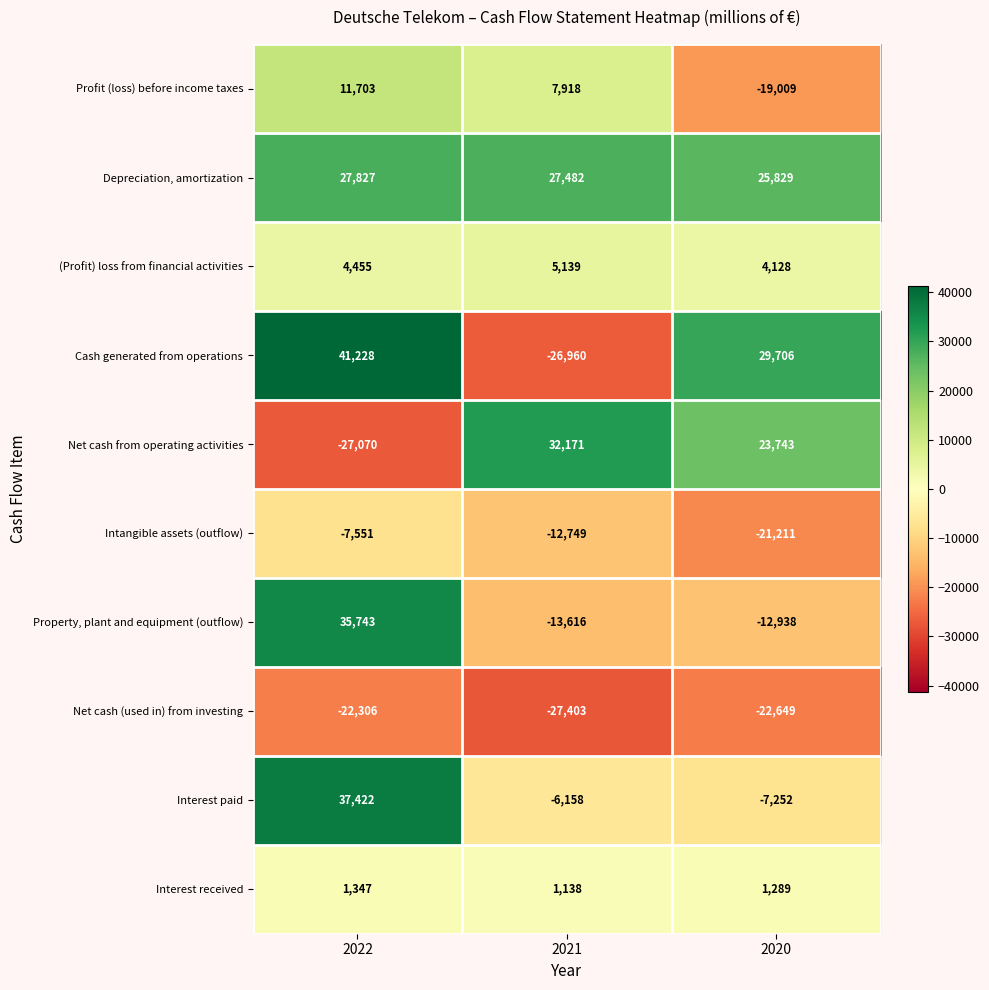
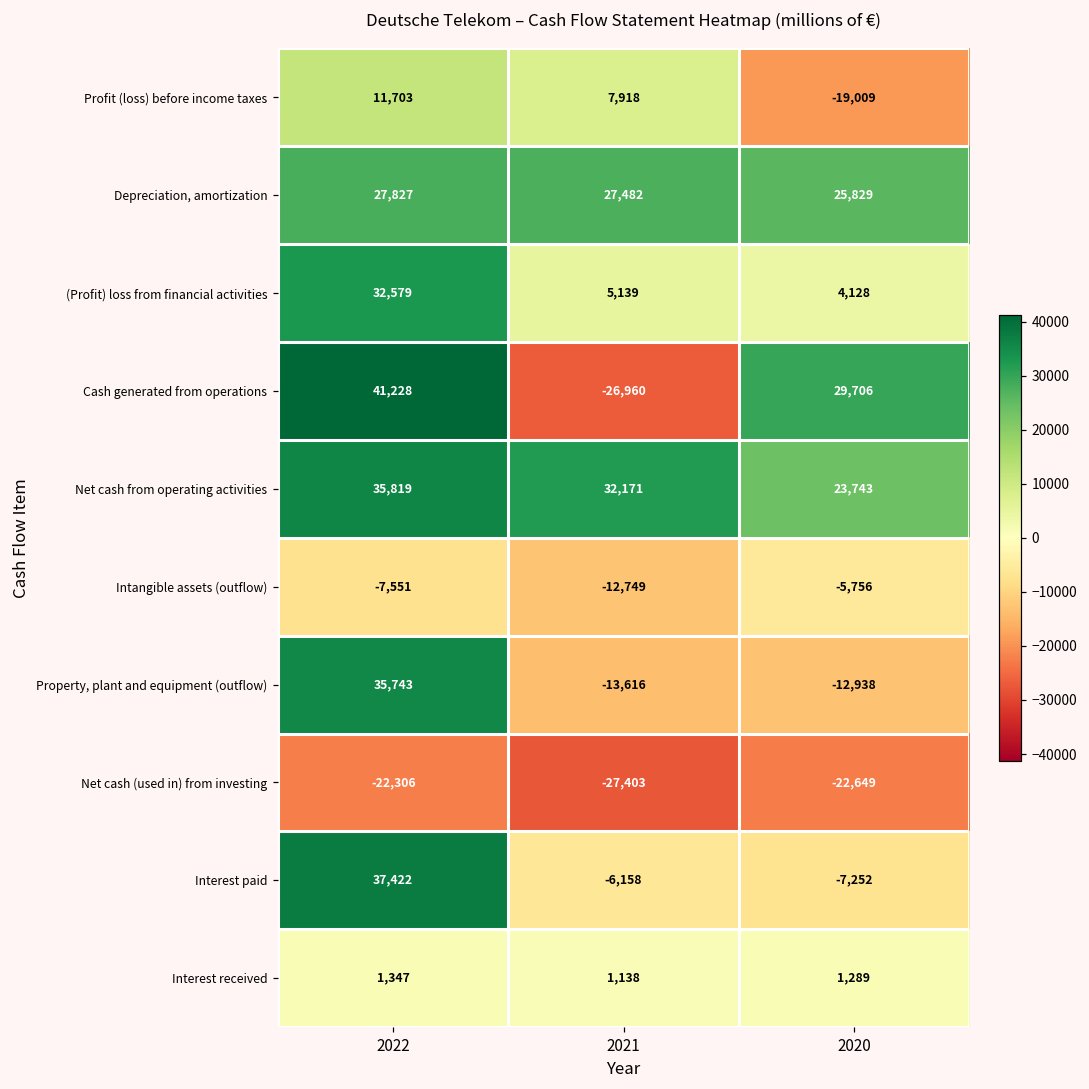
(Profit) loss from financial activities, 2022: 4,455 -> 32,579
Net cash from operating activities, 2022: -27,070 -> 35,819
Intangible assets (outflow), 2020: -21,211 -> -5,756
